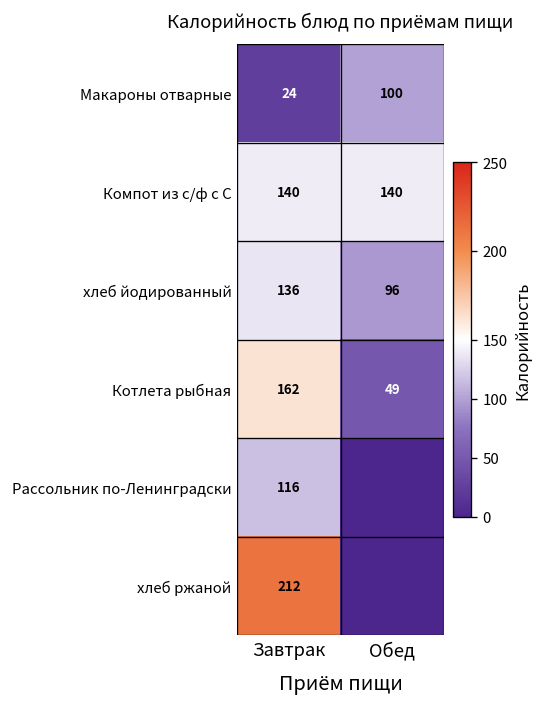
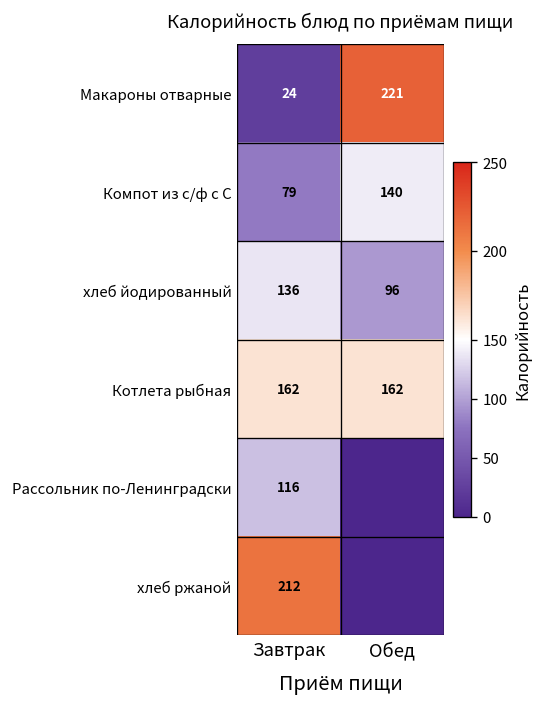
Макароны отварные, Обед: 100 -> 221
Компот из с/ф с С, Завтрак: 140 -> 79
Котлета рыбная, Обед: 49 -> 162
